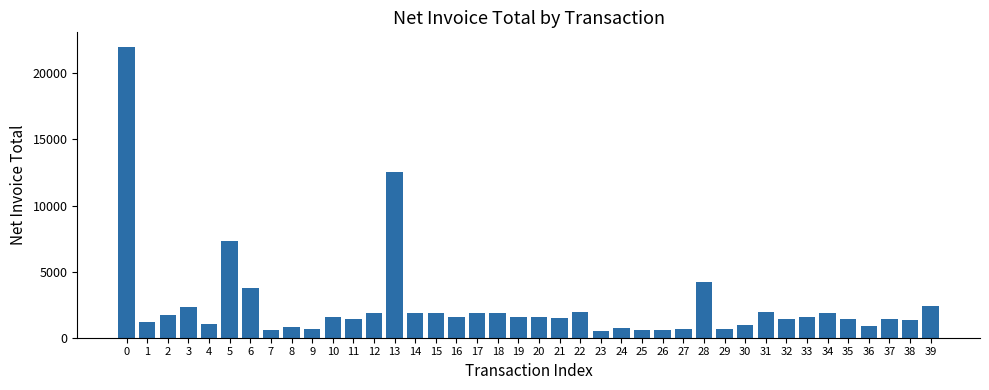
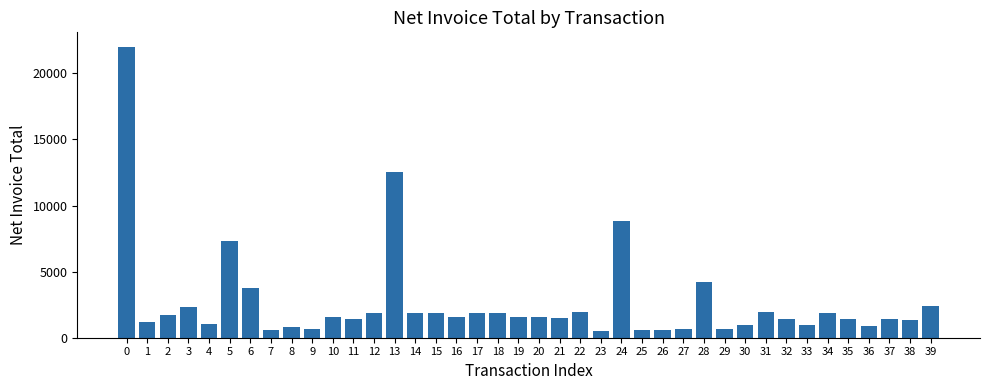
24: 700 -> 8800
33: 1600 -> 900
